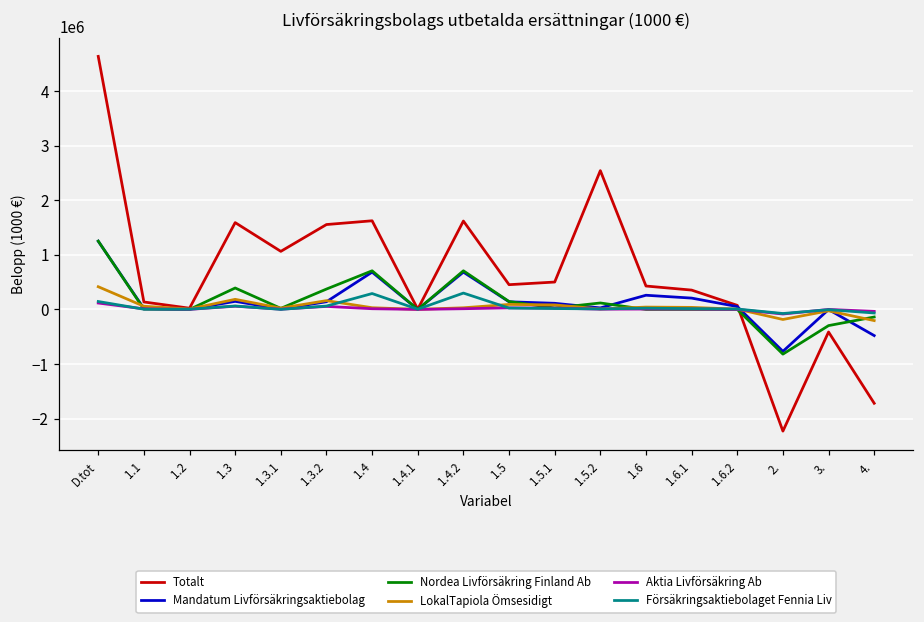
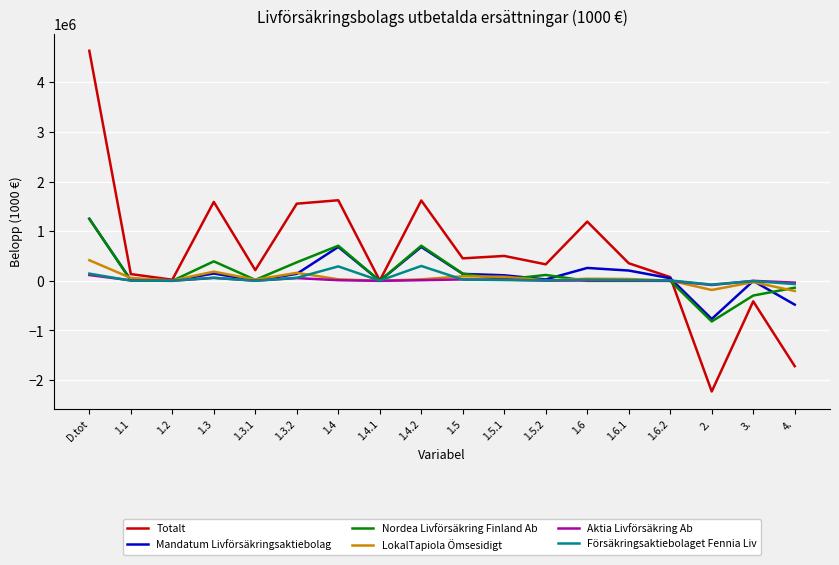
Totalt, 1.3.1: 1100000 -> 200000
Totalt, 1.5.2: 2500000 -> 300000
Totalt, 1.6: 400000 -> 1200000
